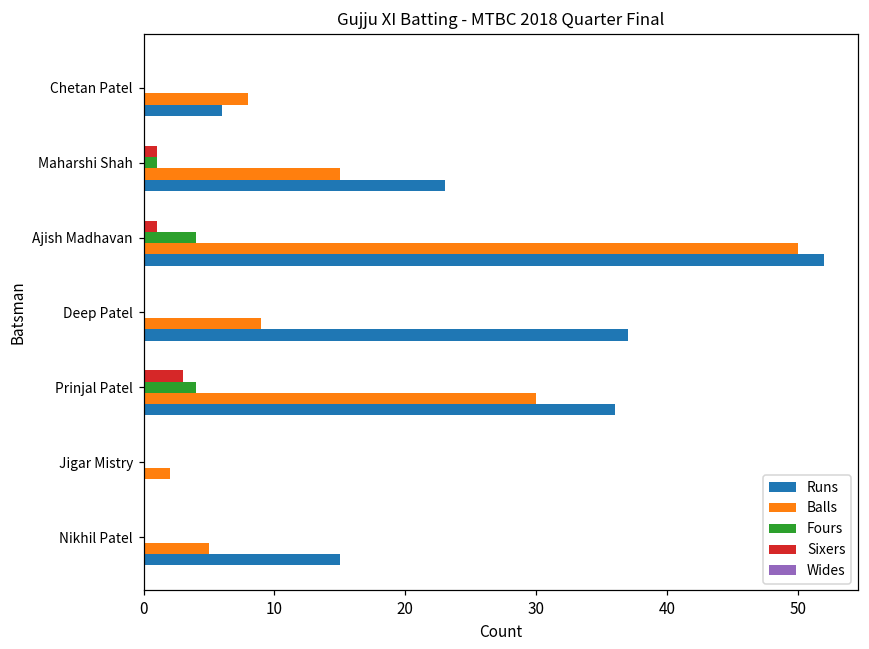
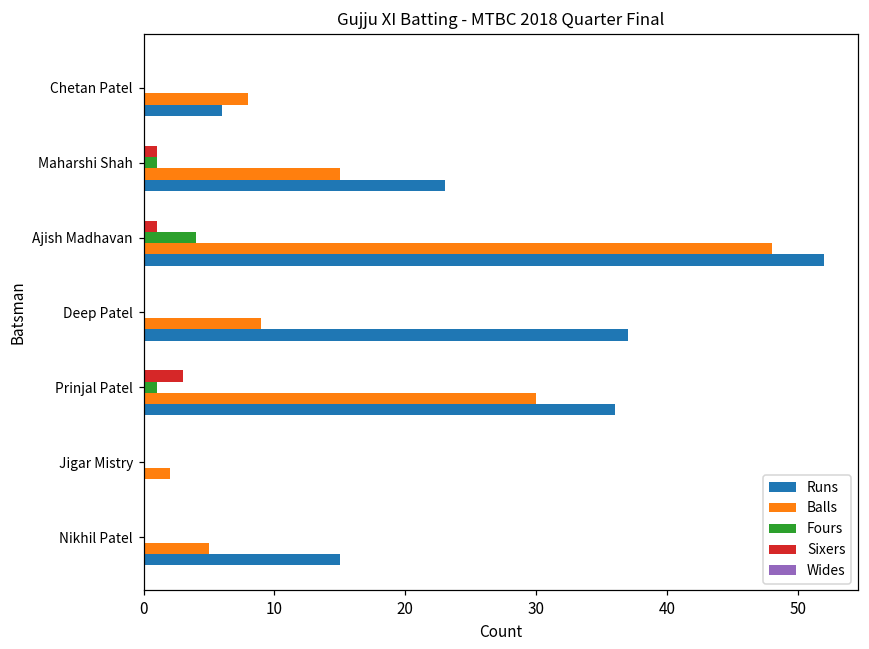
Balls, Ajish Madhavan: 50 -> 48
Fours, Prinjal Patel: 4 -> 1
